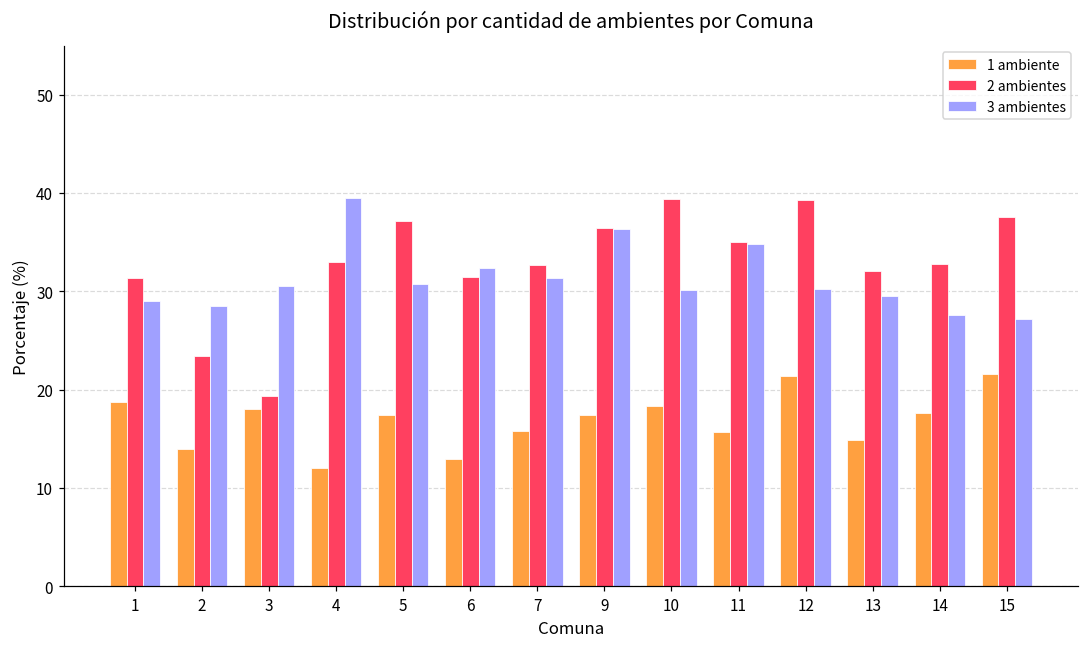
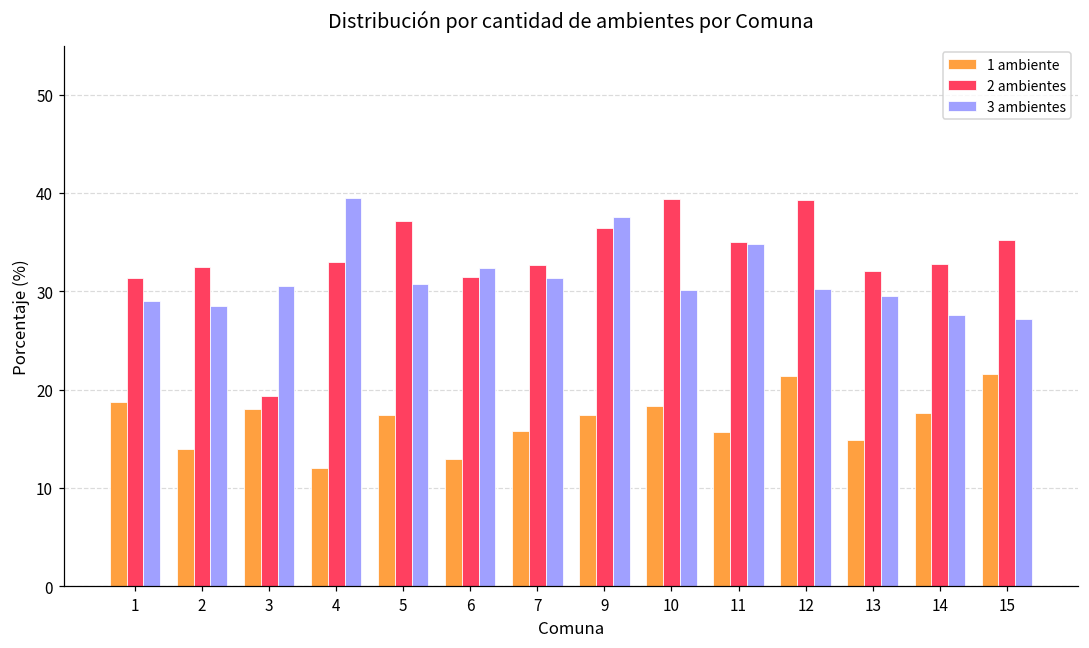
2 ambientes, 2: 23 -> 32
3 ambientes, 9: 36 -> 38
2 ambientes, 15: 38 -> 35
